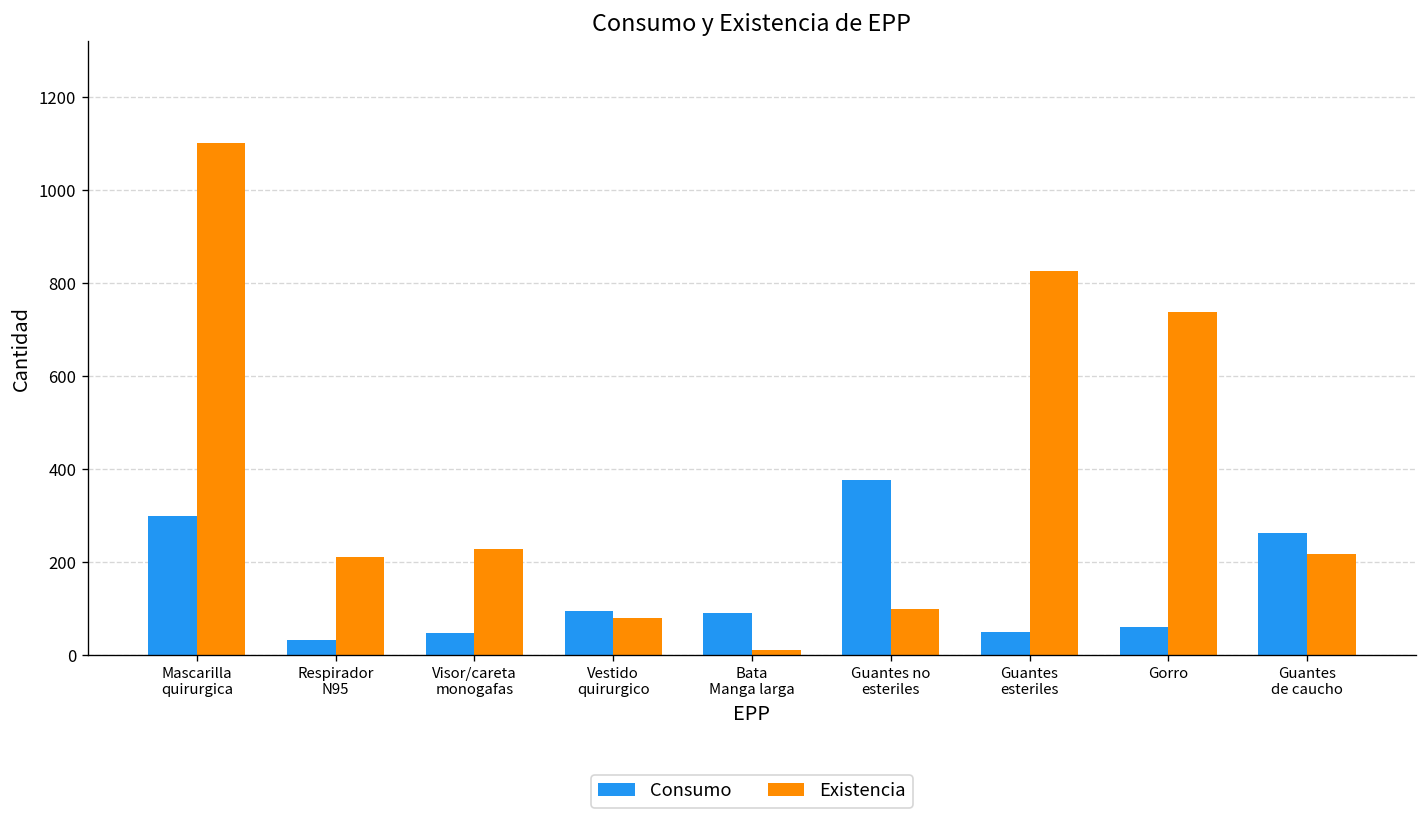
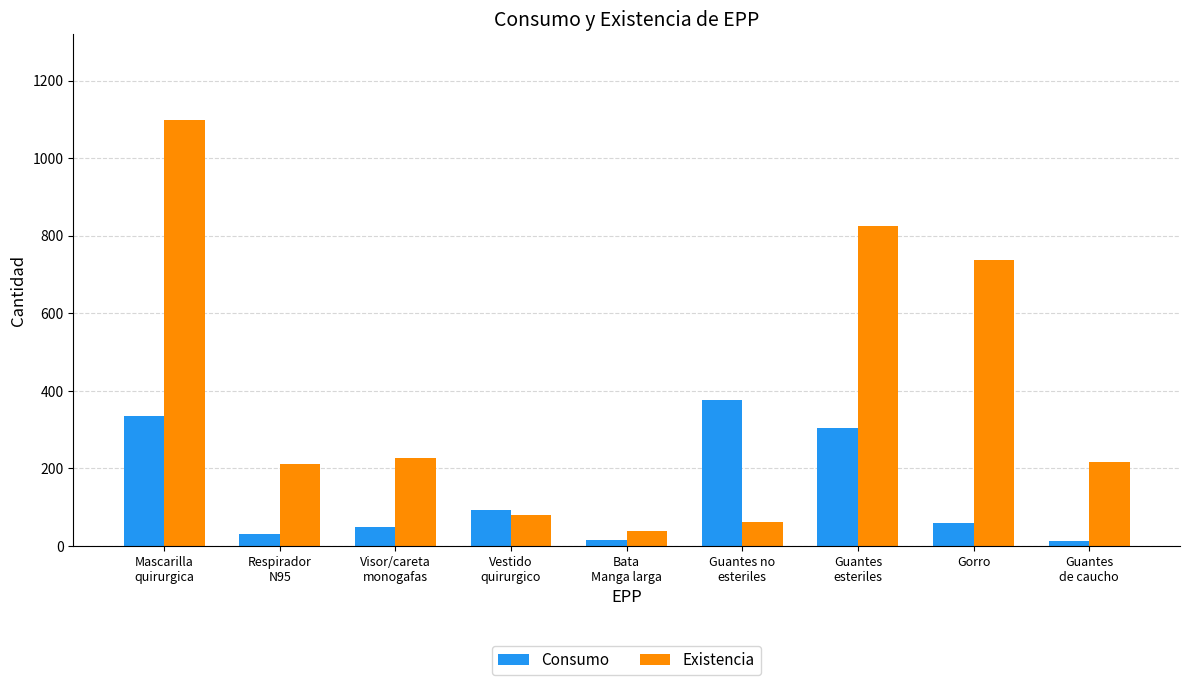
Consumo, Mascarilla quirurgica: 300 -> 340
Consumo, Bata Manga larga: 90 -> 20
Existencia, Bata Manga larga: 10 -> 40
Existencia, Guantes no esteriles: 100 -> 60
Consumo, Guantes esteriles: 50 -> 310
Consumo, Guantes de caucho: 260 -> 10
